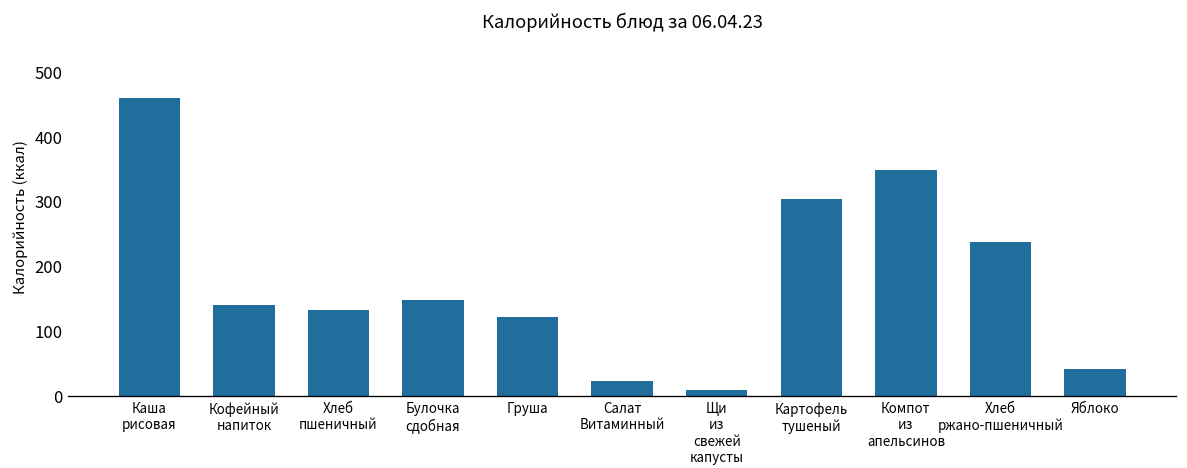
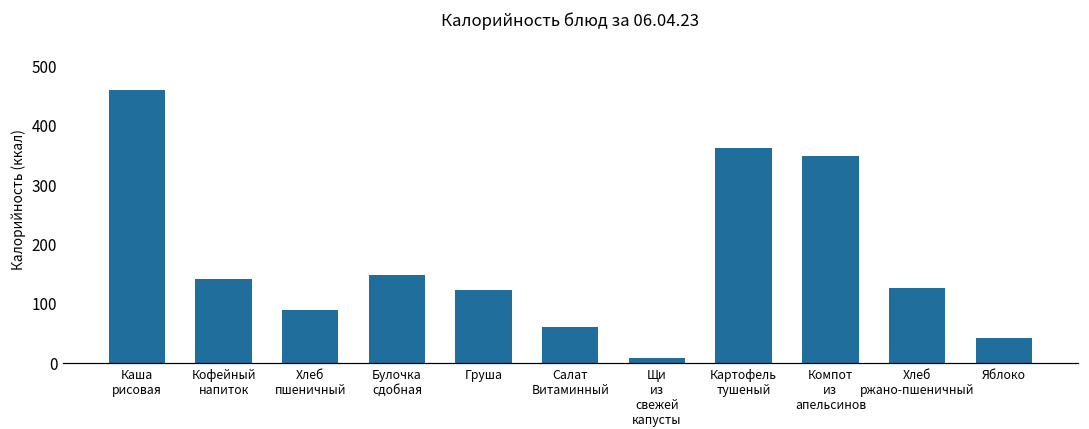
Хлеб пшеничный: 130 -> 90
Салат Витаминный: 20 -> 60
Картофель тушеный: 300 -> 360
Хлеб ржано-пшеничный: 240 -> 130
